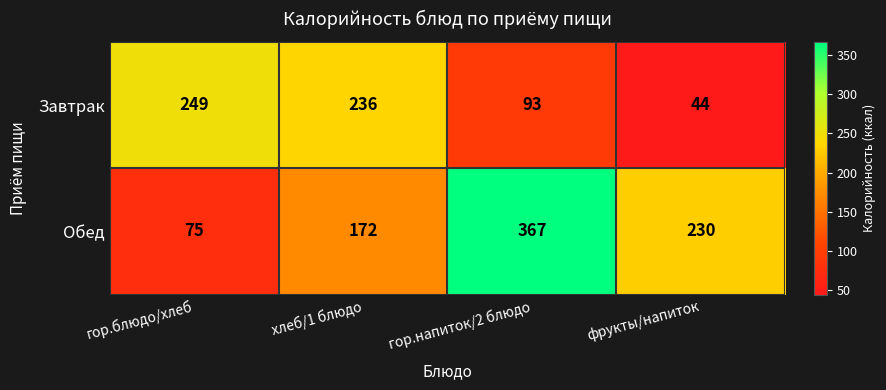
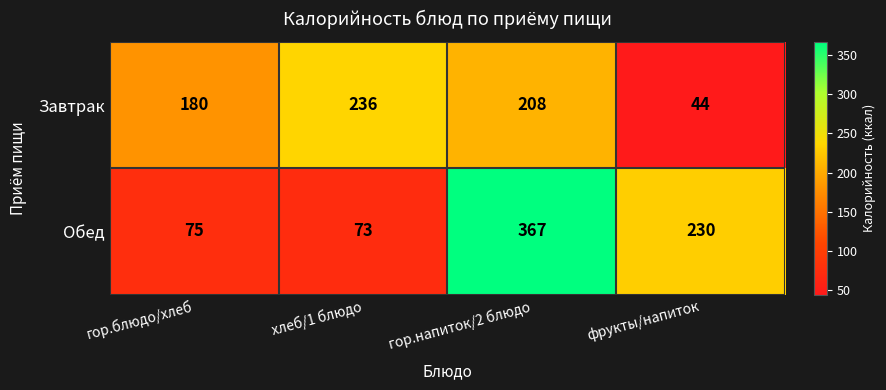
Завтрак, гор.блюдо/хлеб: 249 -> 180
Завтрак, гор.напиток/2 блюдо: 93 -> 208
Обед, хлеб/1 блюдо: 172 -> 73
